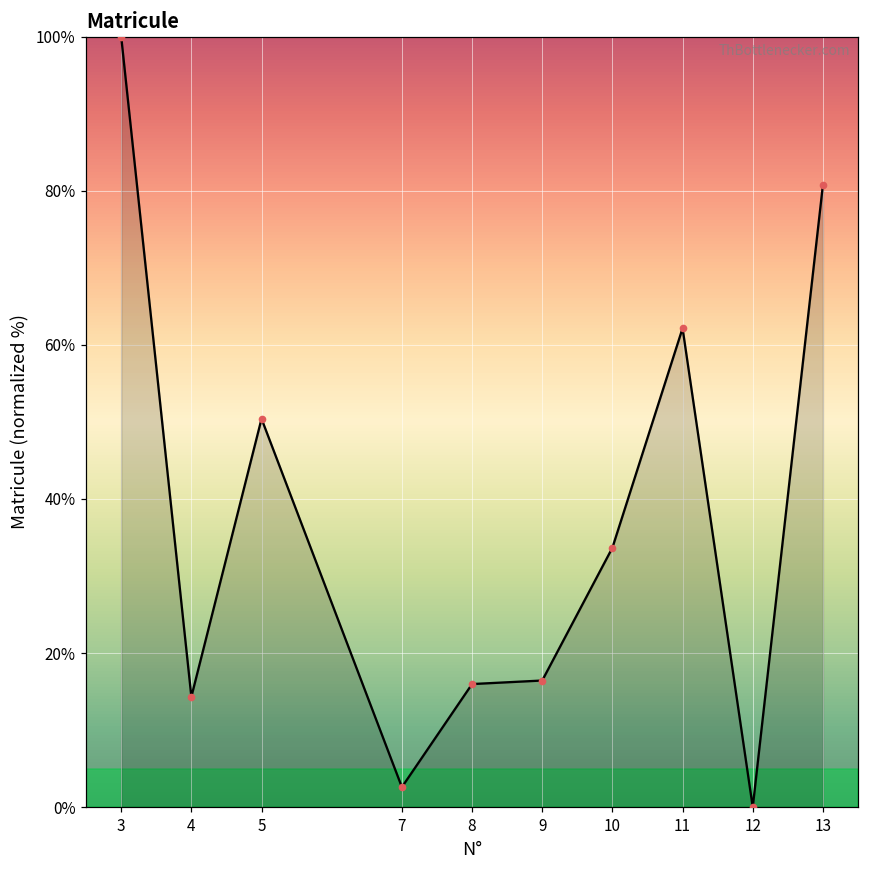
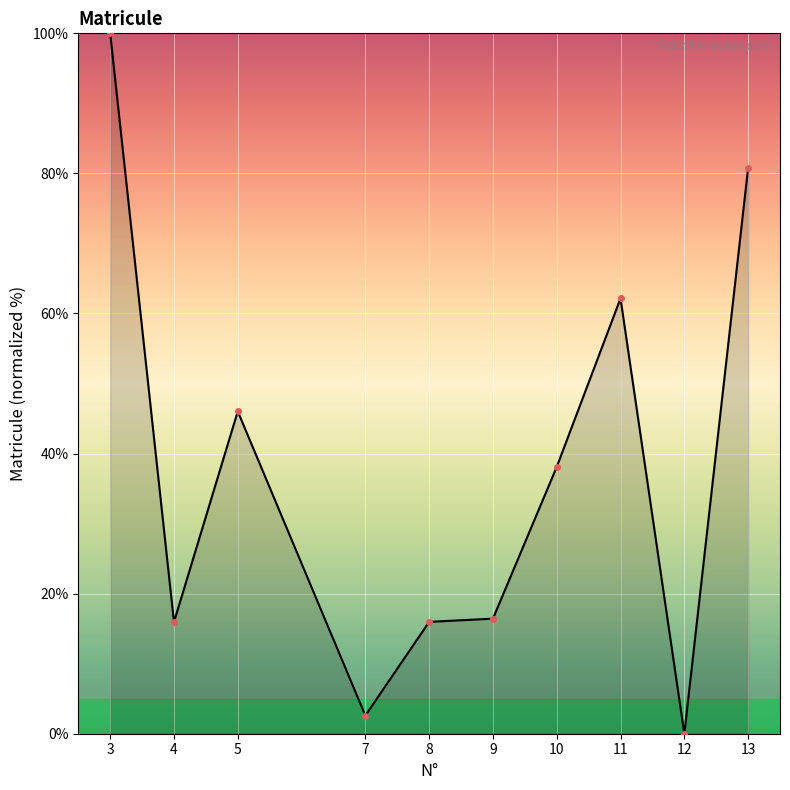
4: 14% -> 16%
5: 50% -> 46%
10: 34% -> 38%
